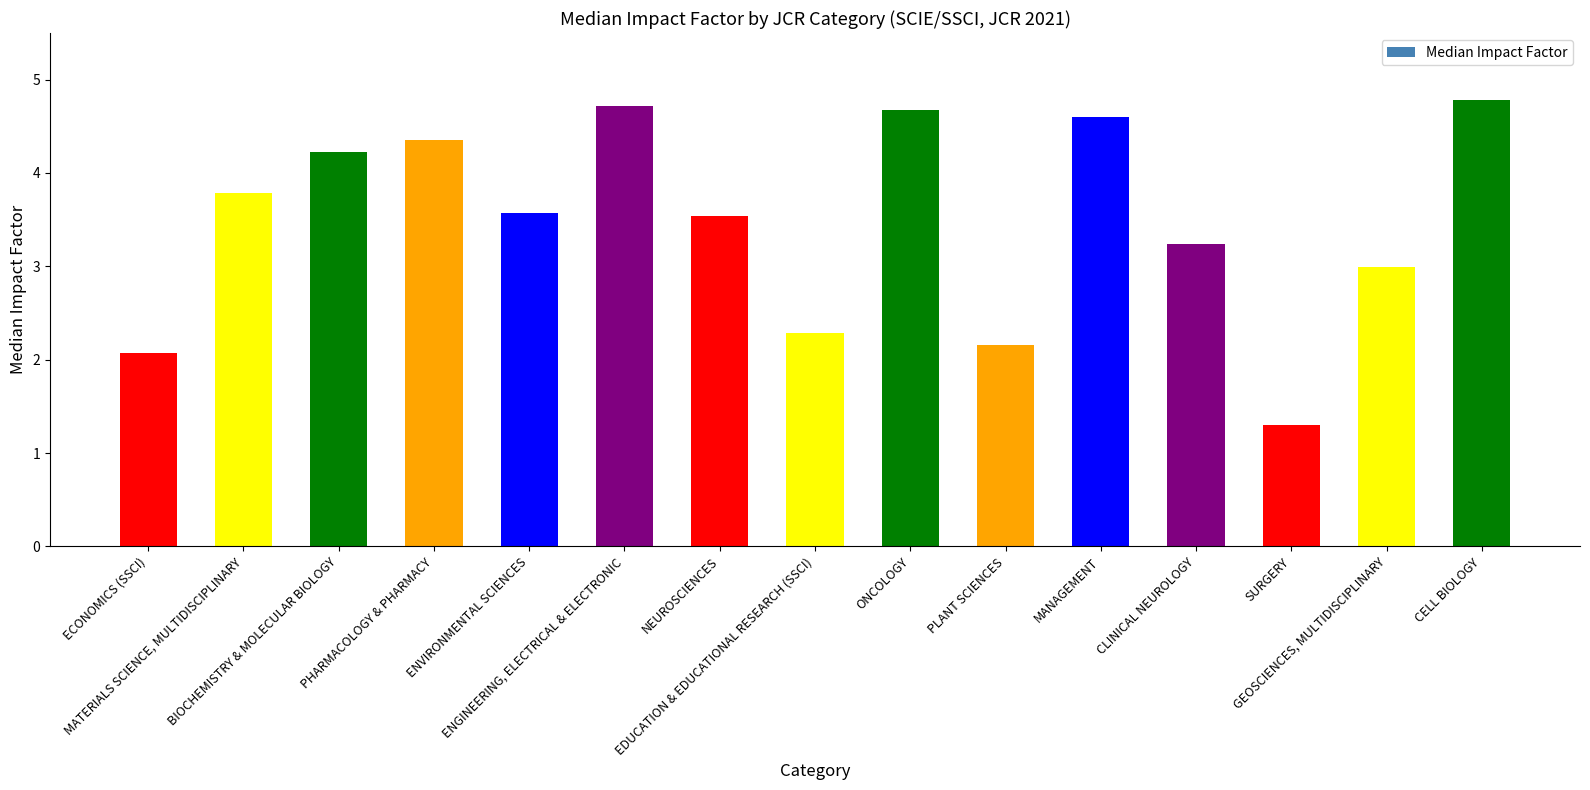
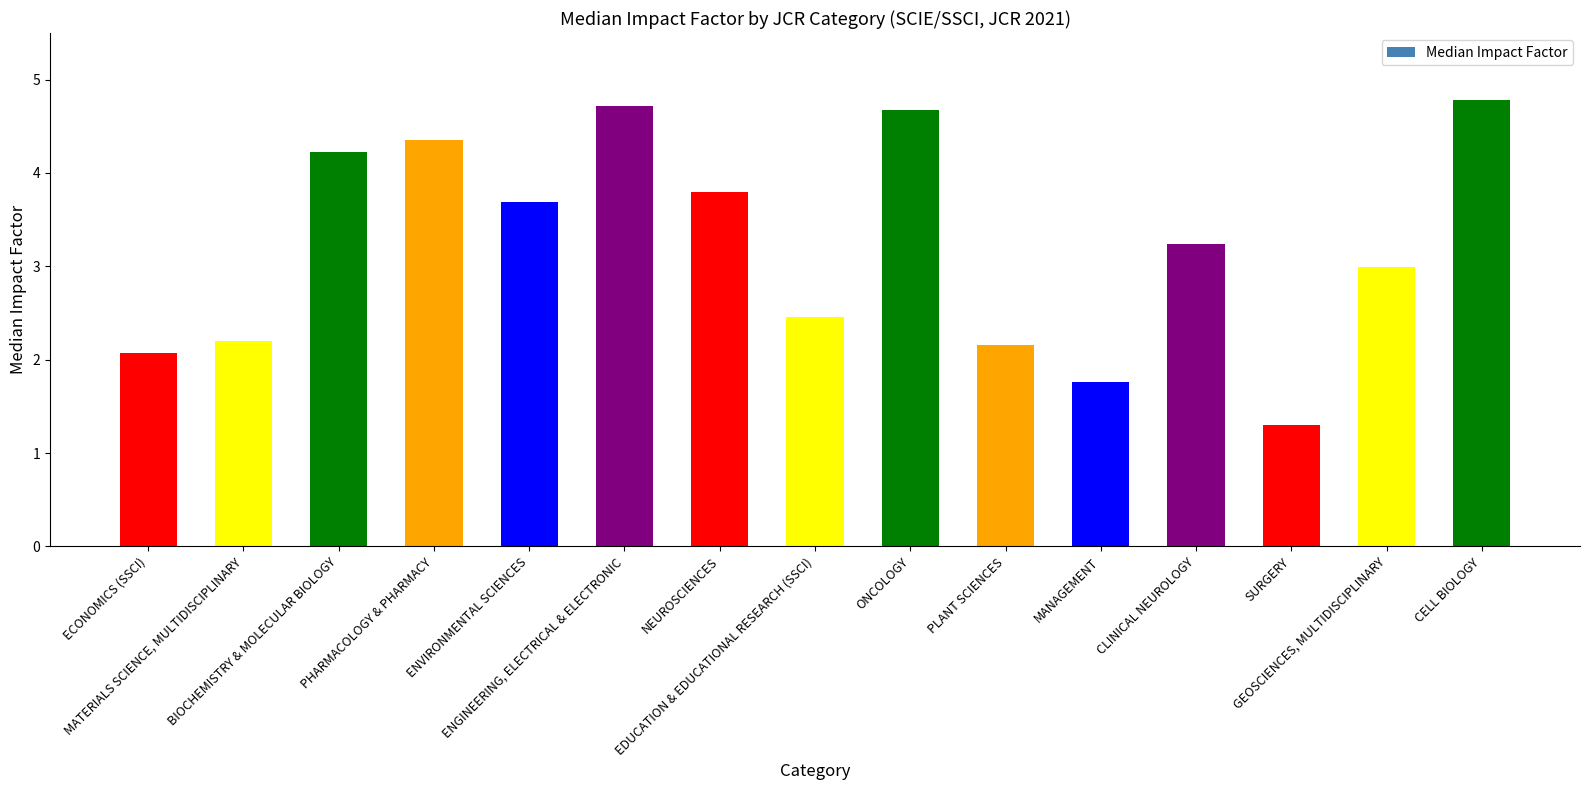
MATERIALS SCIENCE, MULTIDISCIPLINARY: 3.8 -> 2.2
ENVIRONMENTAL SCIENCES: 3.6 -> 3.7
NEUROSCIENCES: 3.5 -> 3.8
EDUCATION & EDUCATIONAL RESEARCH (SSCI): 2.3 -> 2.5
MANAGEMENT: 4.6 -> 1.8
